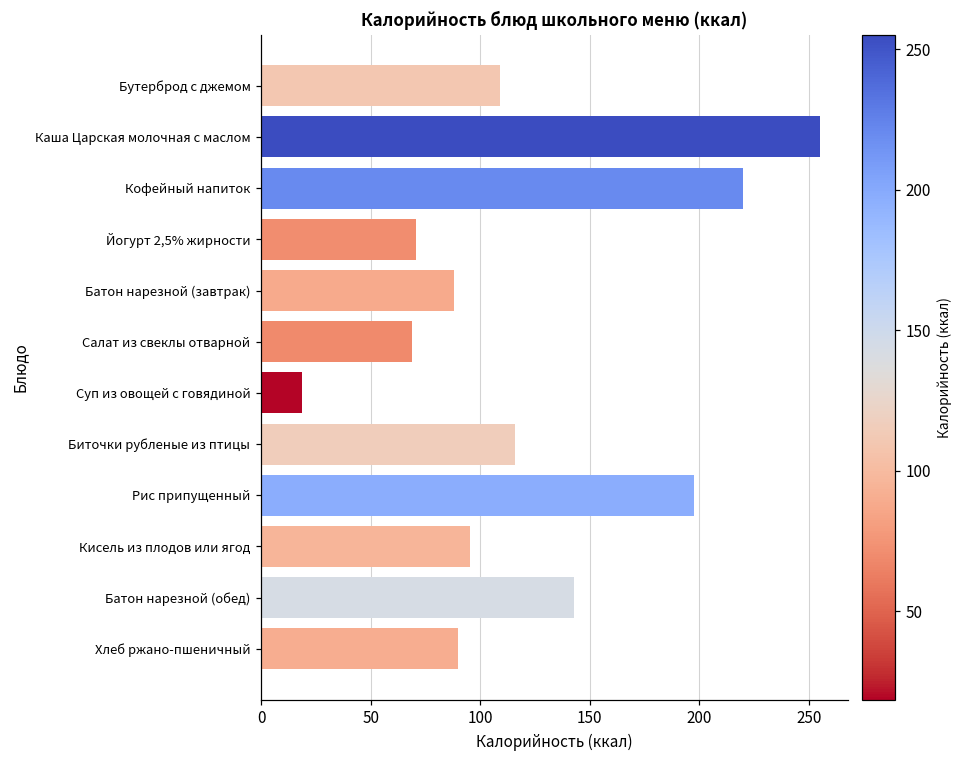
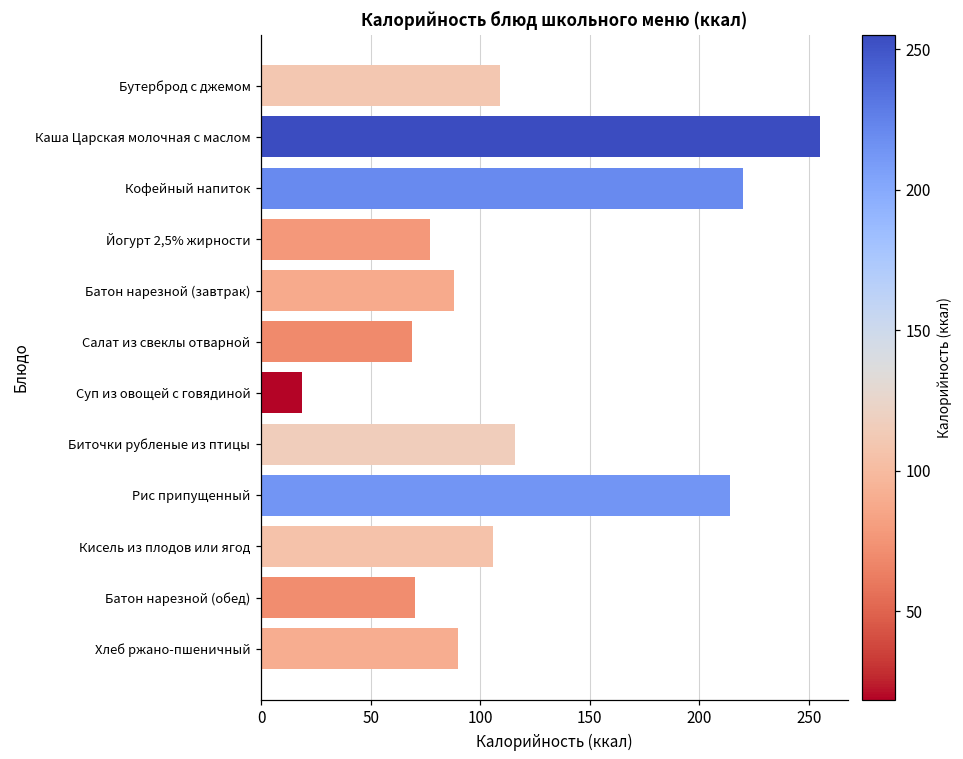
Йогурт 2,5% жирности: 71 -> 77
Рис припущенный: 197 -> 214
Кисель из плодов или ягод: 95 -> 106
Батон нарезной (обед): 143 -> 70
